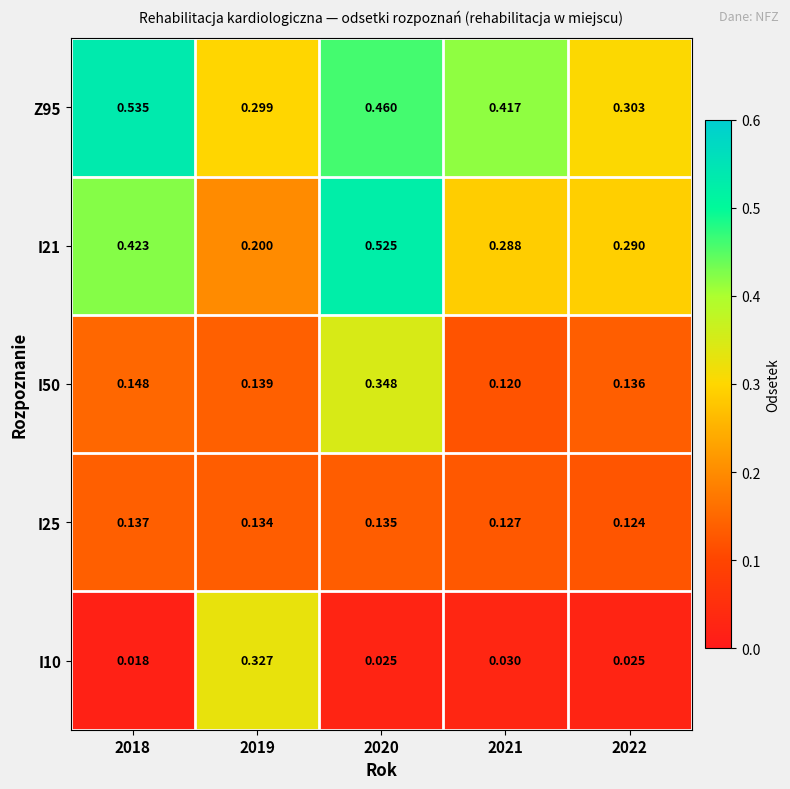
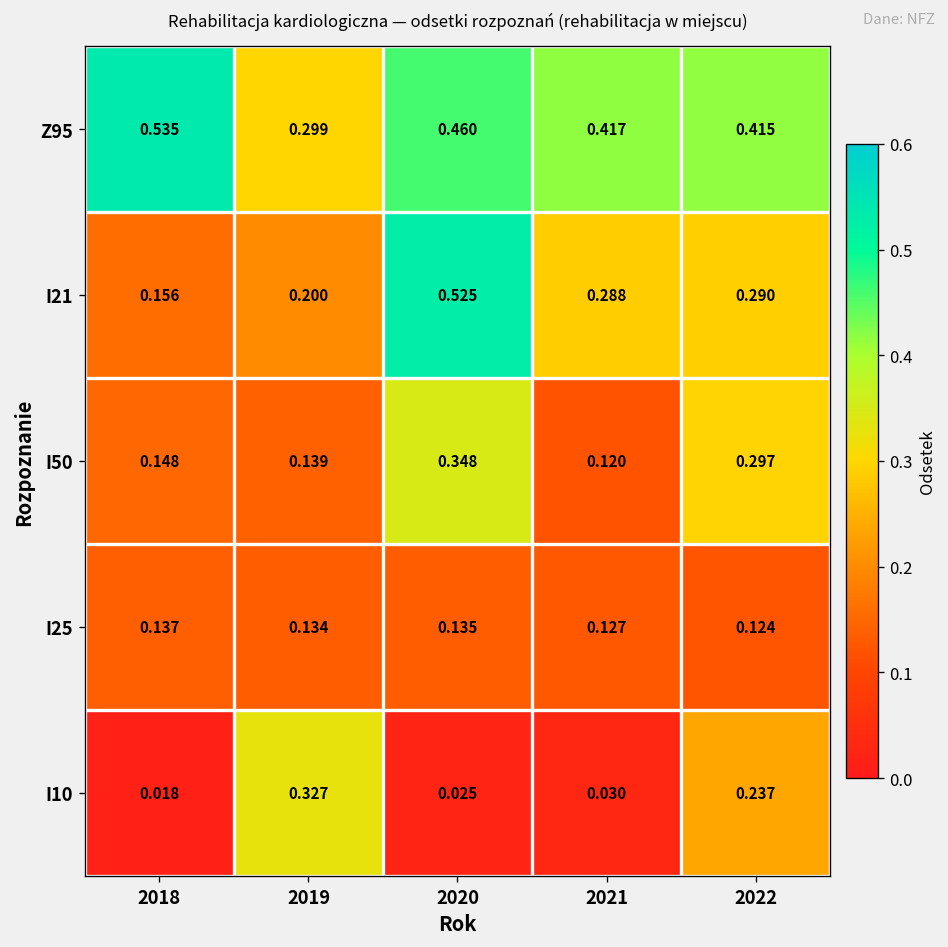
Z95, 2022: 0.303 -> 0.415
I21, 2018: 0.423 -> 0.156
I50, 2022: 0.136 -> 0.297
I10, 2022: 0.025 -> 0.237
